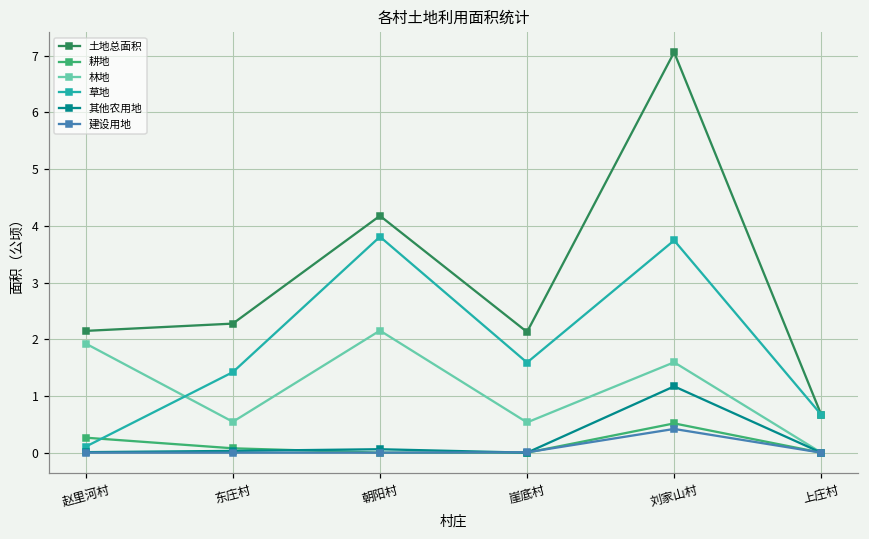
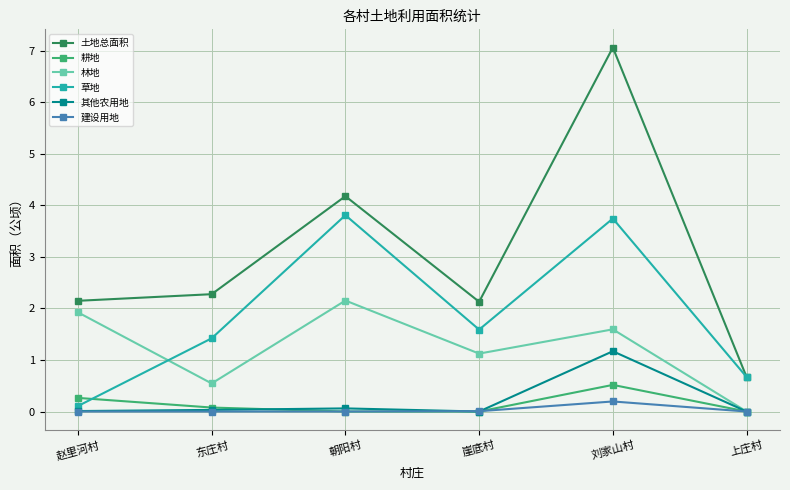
林地, 崖底村: 0.5 -> 1.1
建设用地, 刘家山村: 0.4 -> 0.2
